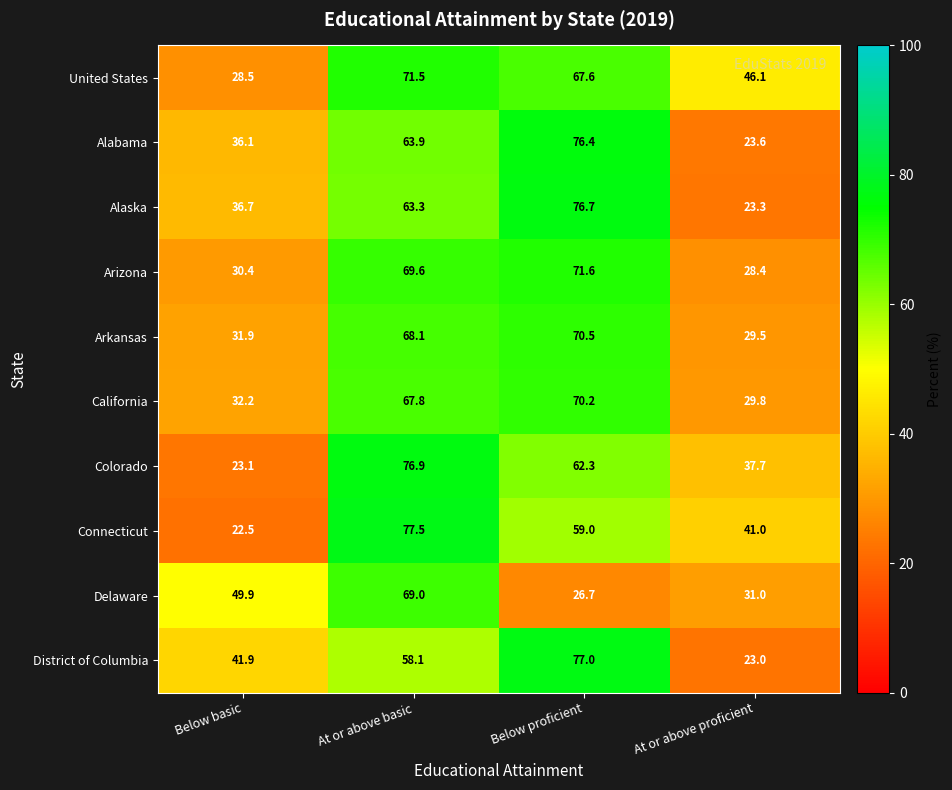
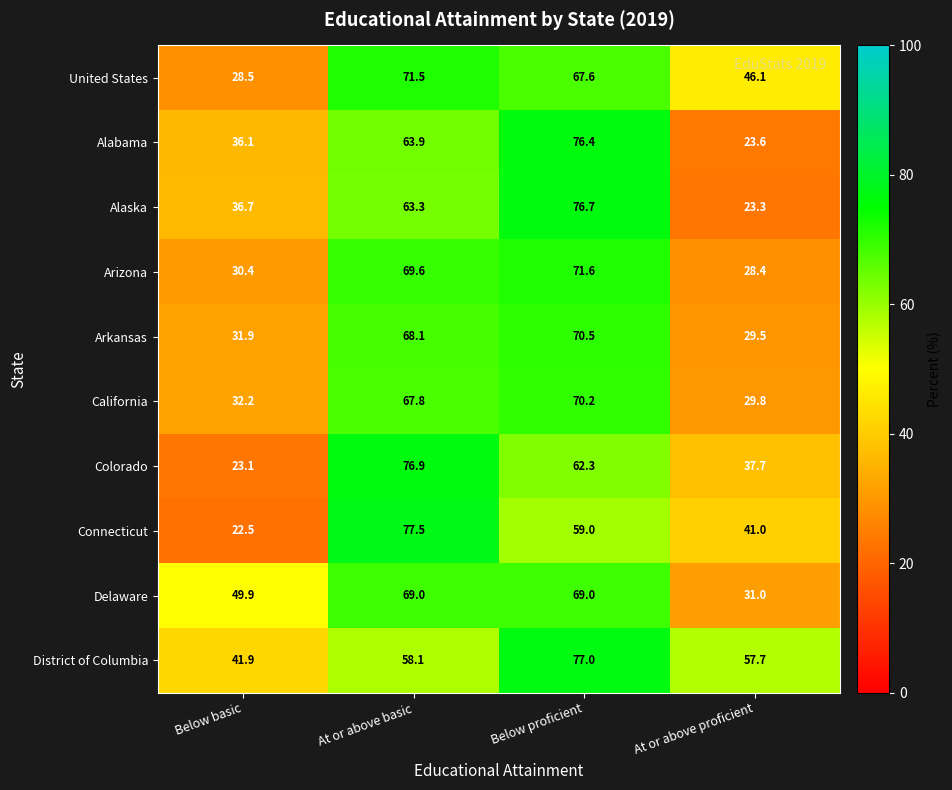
Delaware, Below proficient: 26.7 -> 69.0
District of Columbia, At or above proficient: 23.0 -> 57.7
